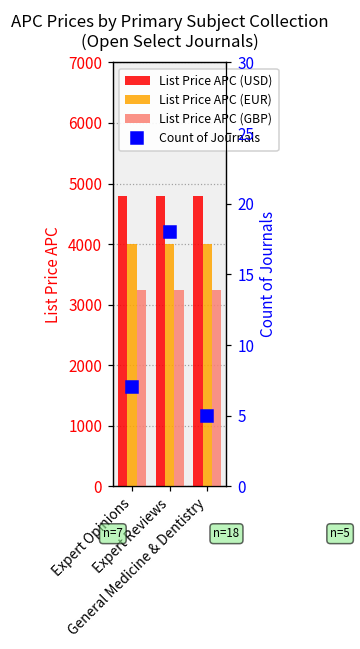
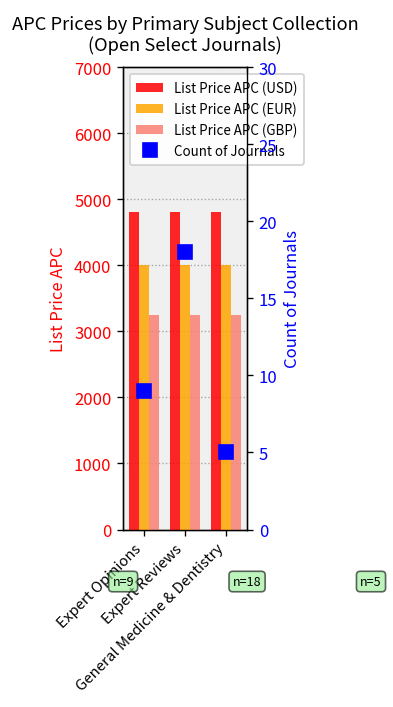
Count of Journals, Expert Opinions: 7 -> 9
